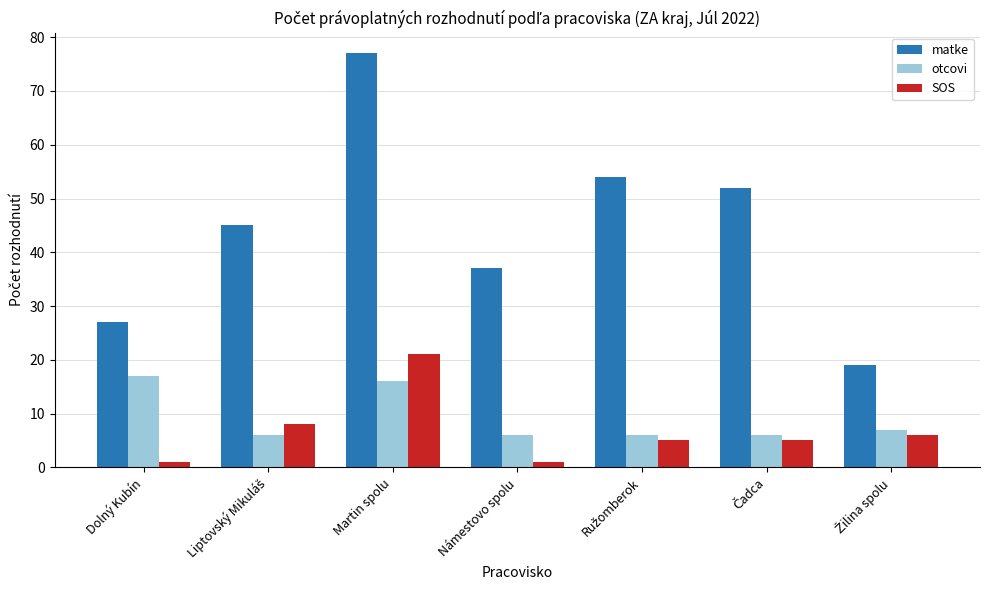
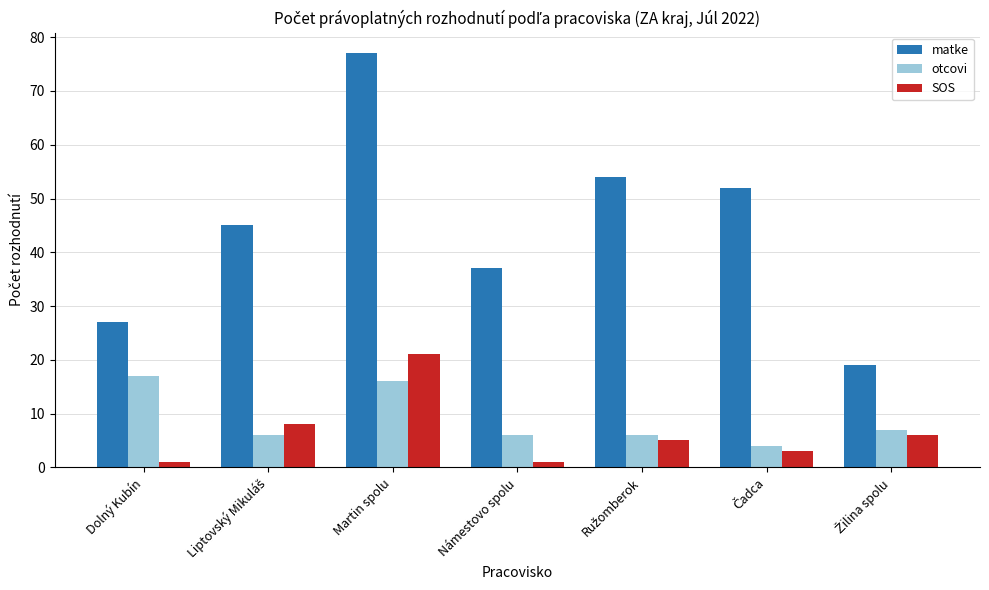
otcovi, Čadca: 6 -> 4
SOS, Čadca: 5 -> 3
